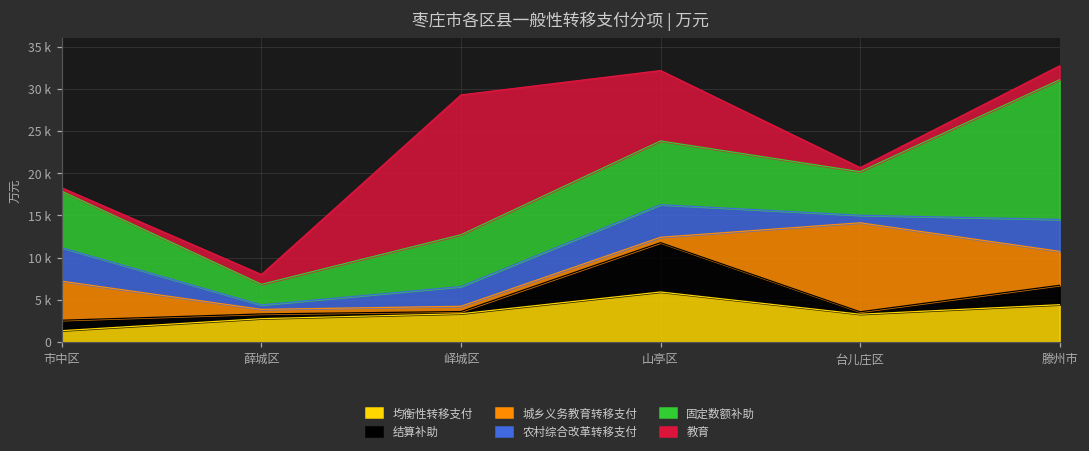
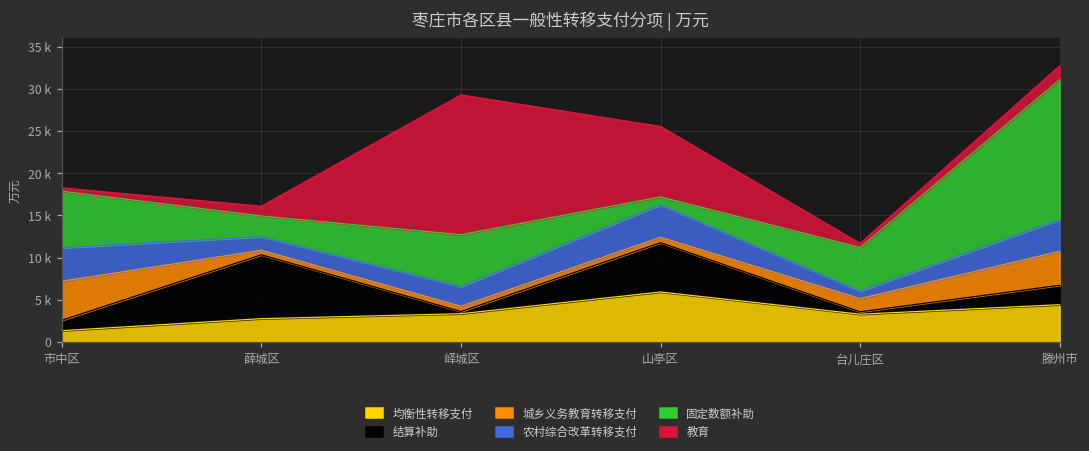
结算补助, 薛城区: 1000 -> 8000
农村综合改革转移支付, 薛城区: 1000 -> 2000
固定数额补助, 山亭区: 8000 -> 1000
城乡义务教育转移支付, 台儿庄区: 11000 -> 2000
